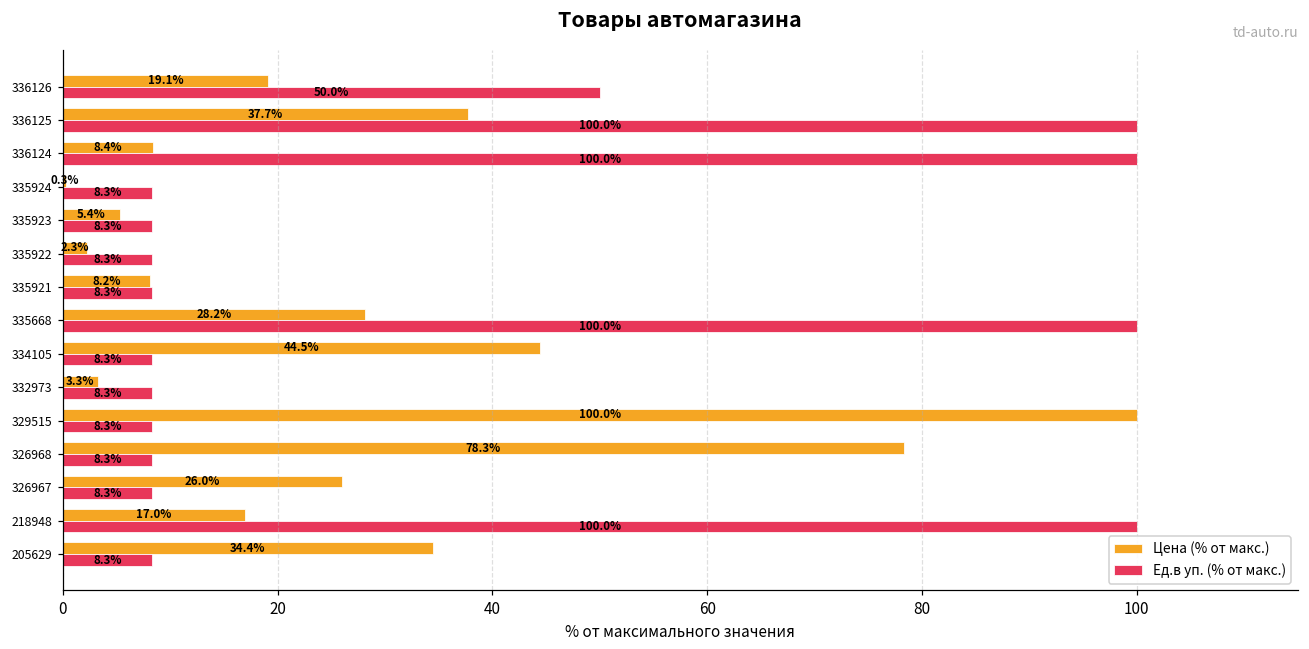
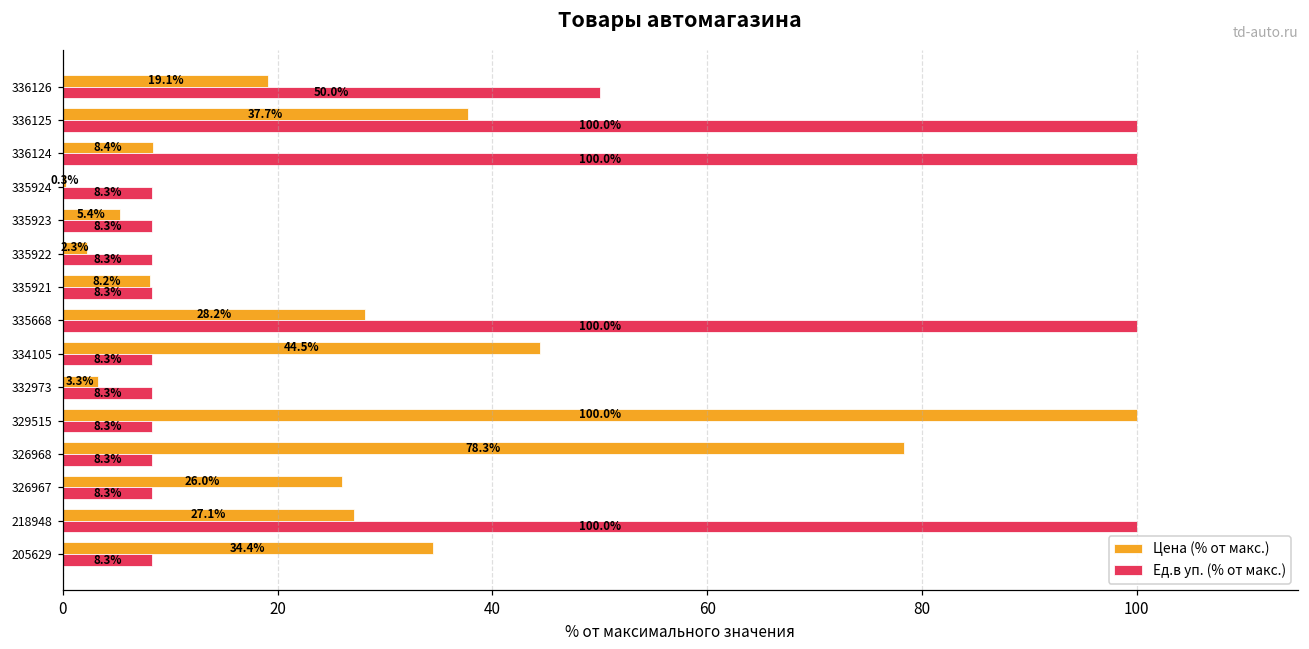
Цена (% от макс.), 218948: 17.0% -> 27.1%
